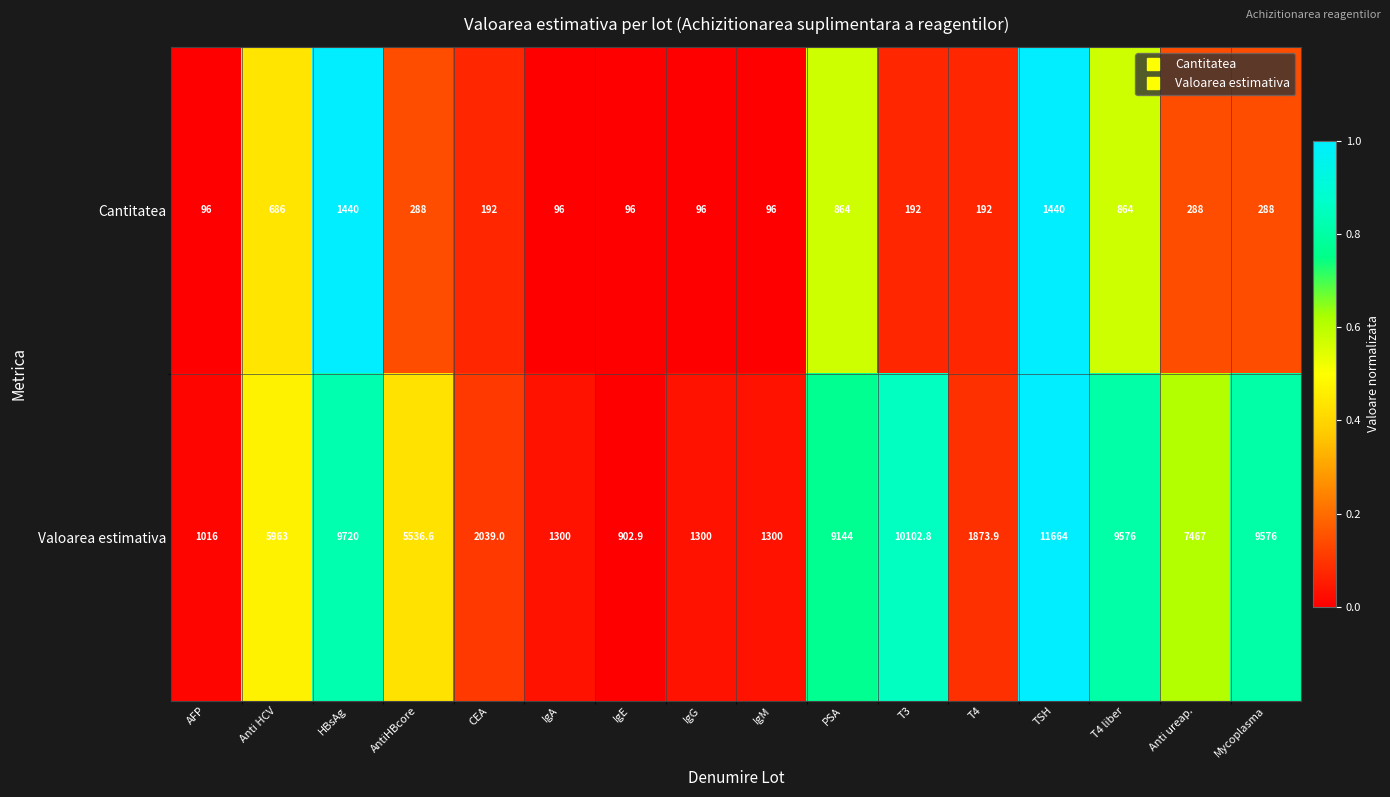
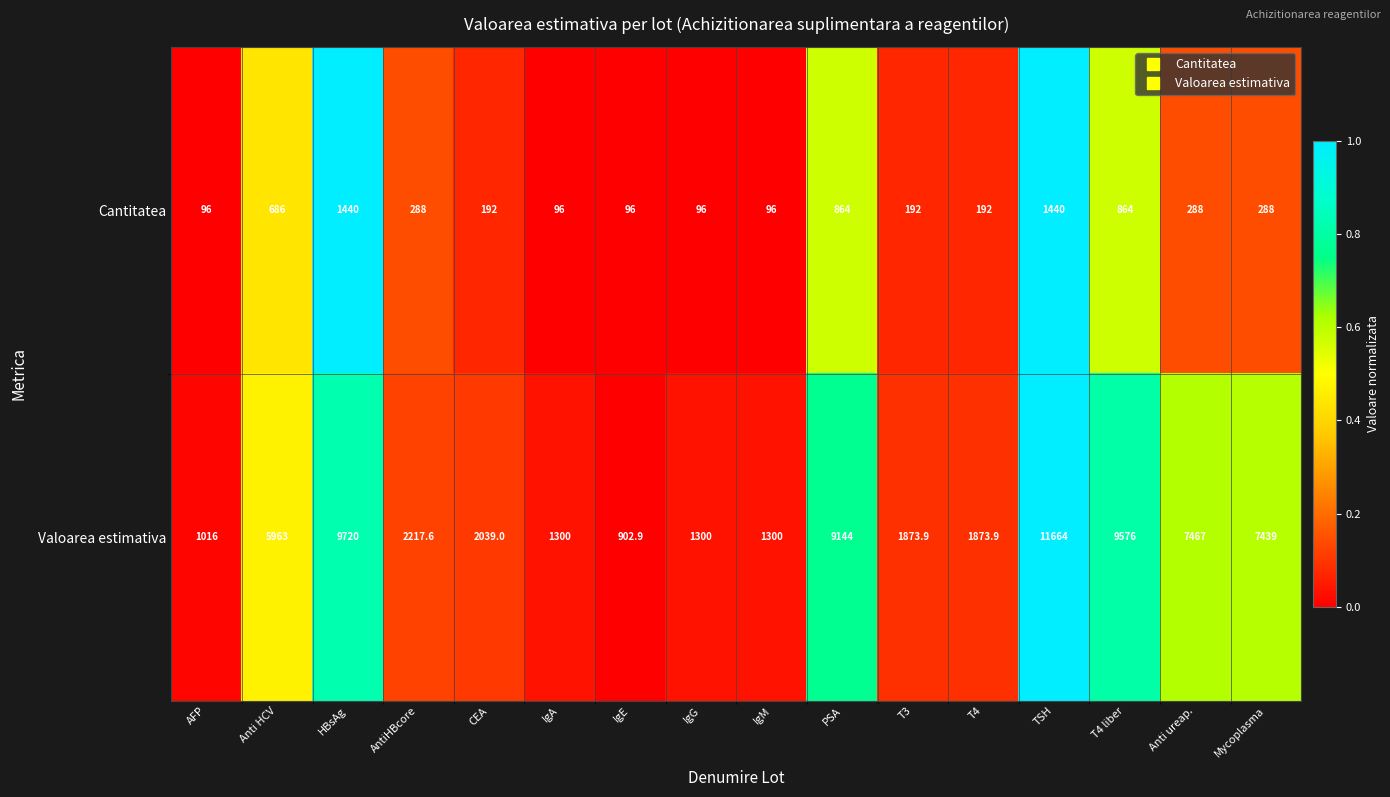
Valoarea estimativa, AntiHBcore: 5536.6 -> 2217.6
Valoarea estimativa, T3: 10102.8 -> 1873.9
Valoarea estimativa, Mycoplasma: 9576 -> 7439
